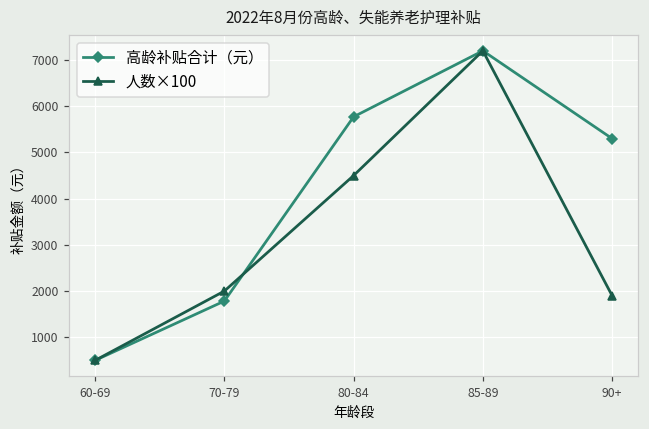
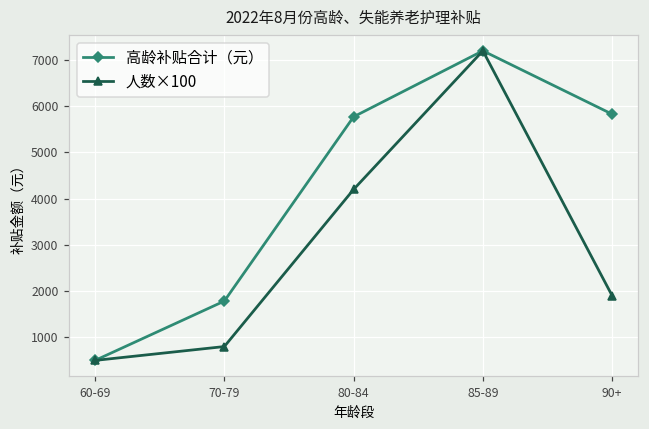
人数×100, 70-79: 2000 -> 800
人数×100, 80-84: 4500 -> 4200
高龄补贴合计（元）, 90+: 5300 -> 5800
